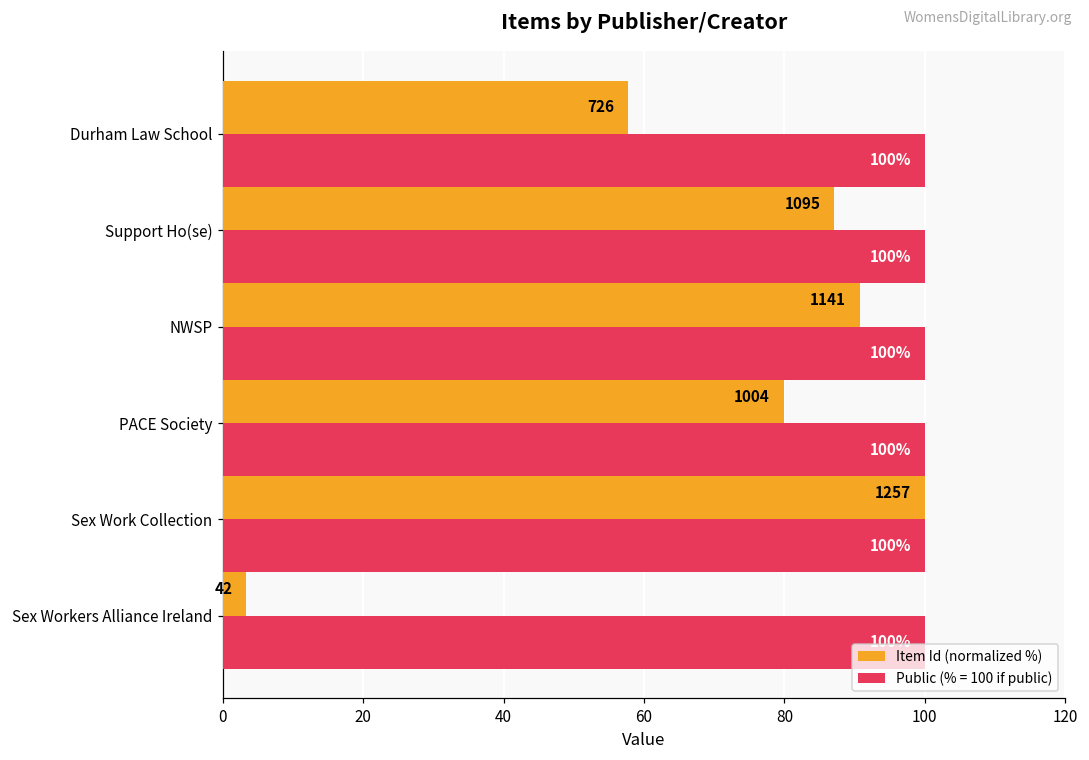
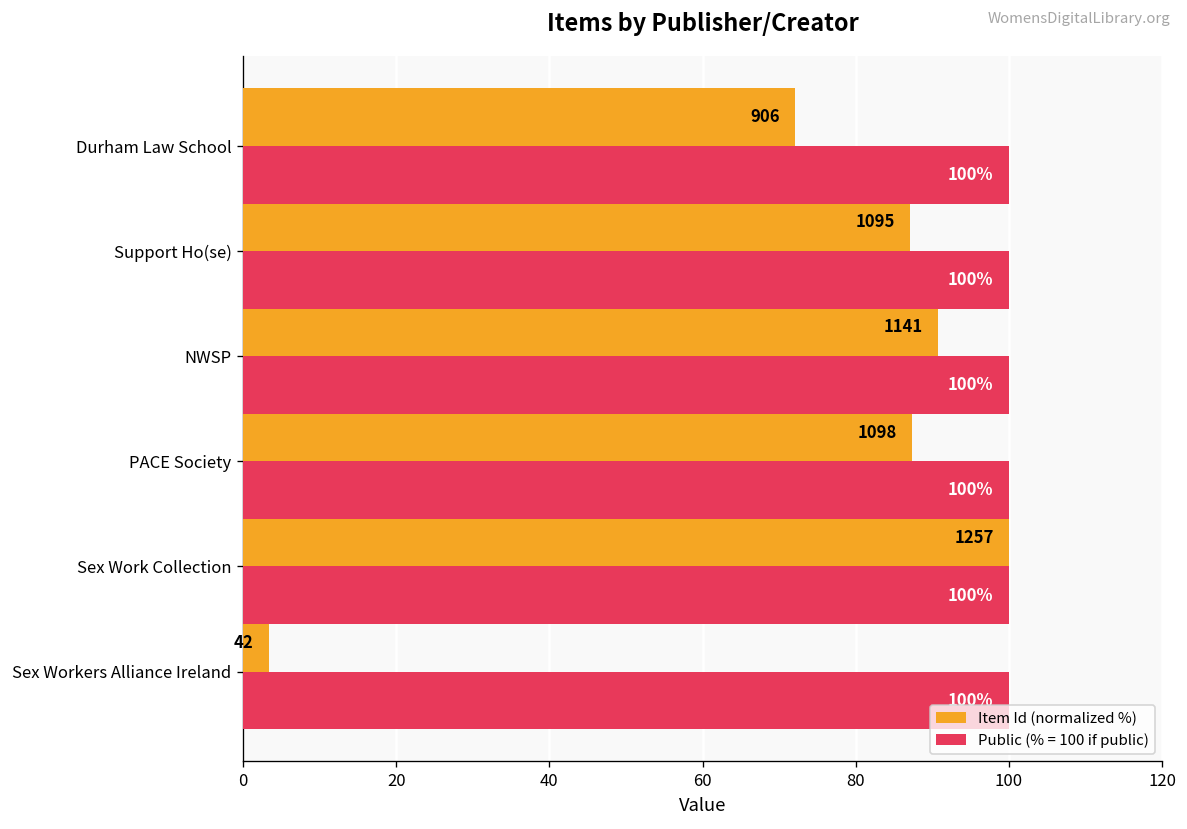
Item Id (normalized %), Durham Law School: 726 -> 906
Item Id (normalized %), PACE Society: 1004 -> 1098
